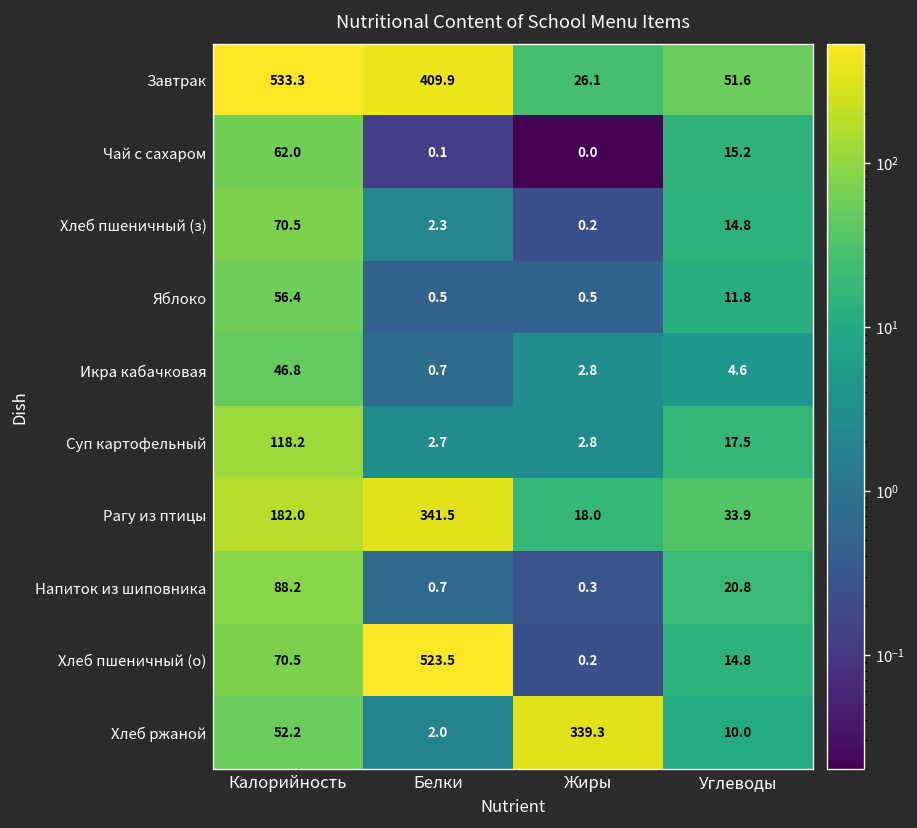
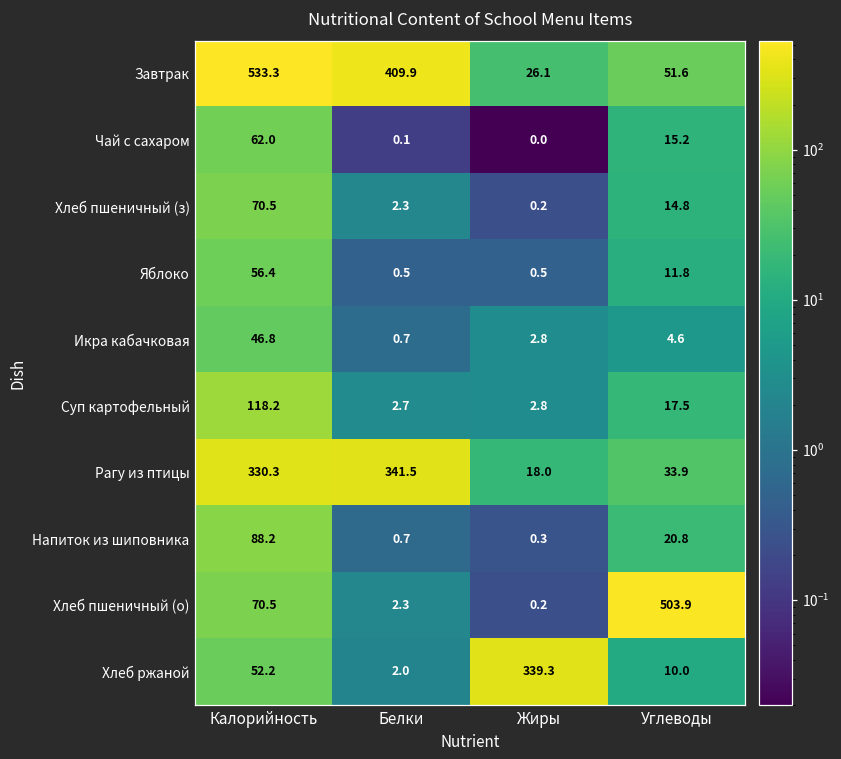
Рагу из птицы, Калорийность: 182.0 -> 330.3
Хлеб пшеничный (о), Белки: 523.5 -> 2.3
Хлеб пшеничный (о), Углеводы: 14.8 -> 503.9
